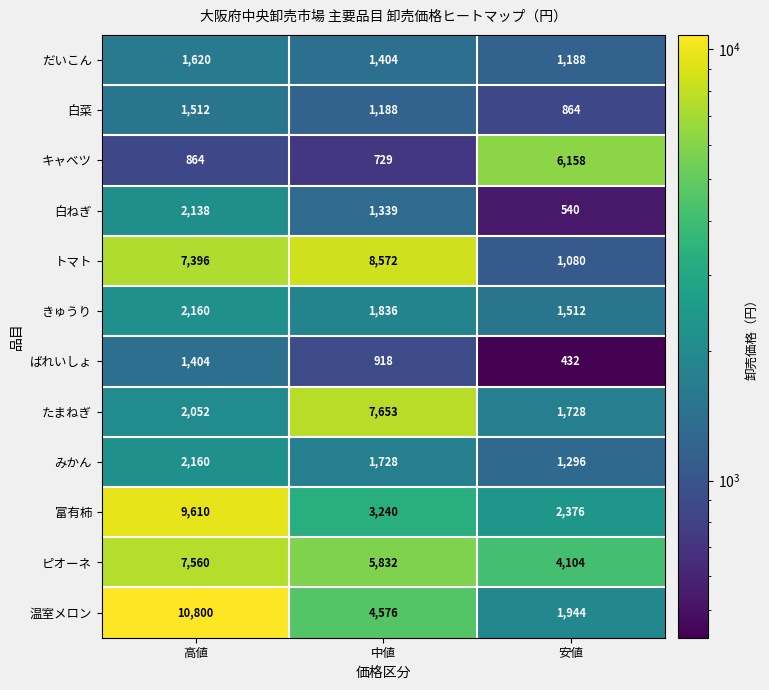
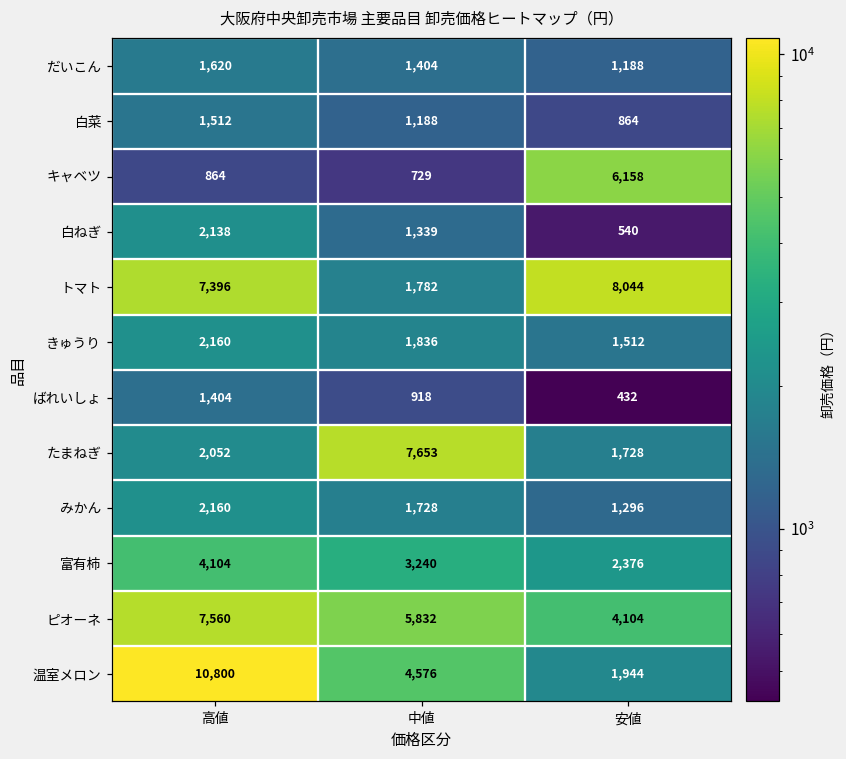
トマト, 中値: 8,572 -> 1,782
トマト, 安値: 1,080 -> 8,044
富有柿, 高値: 9,610 -> 4,104
